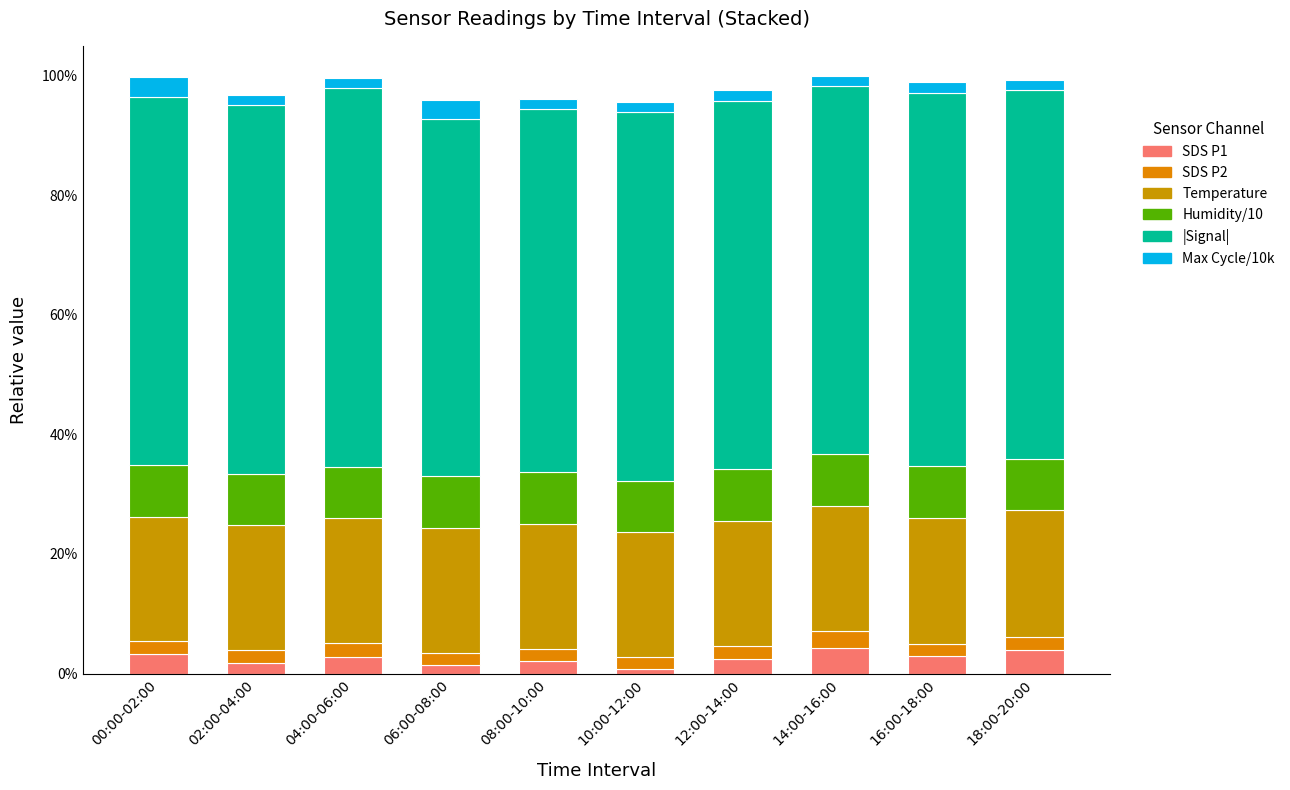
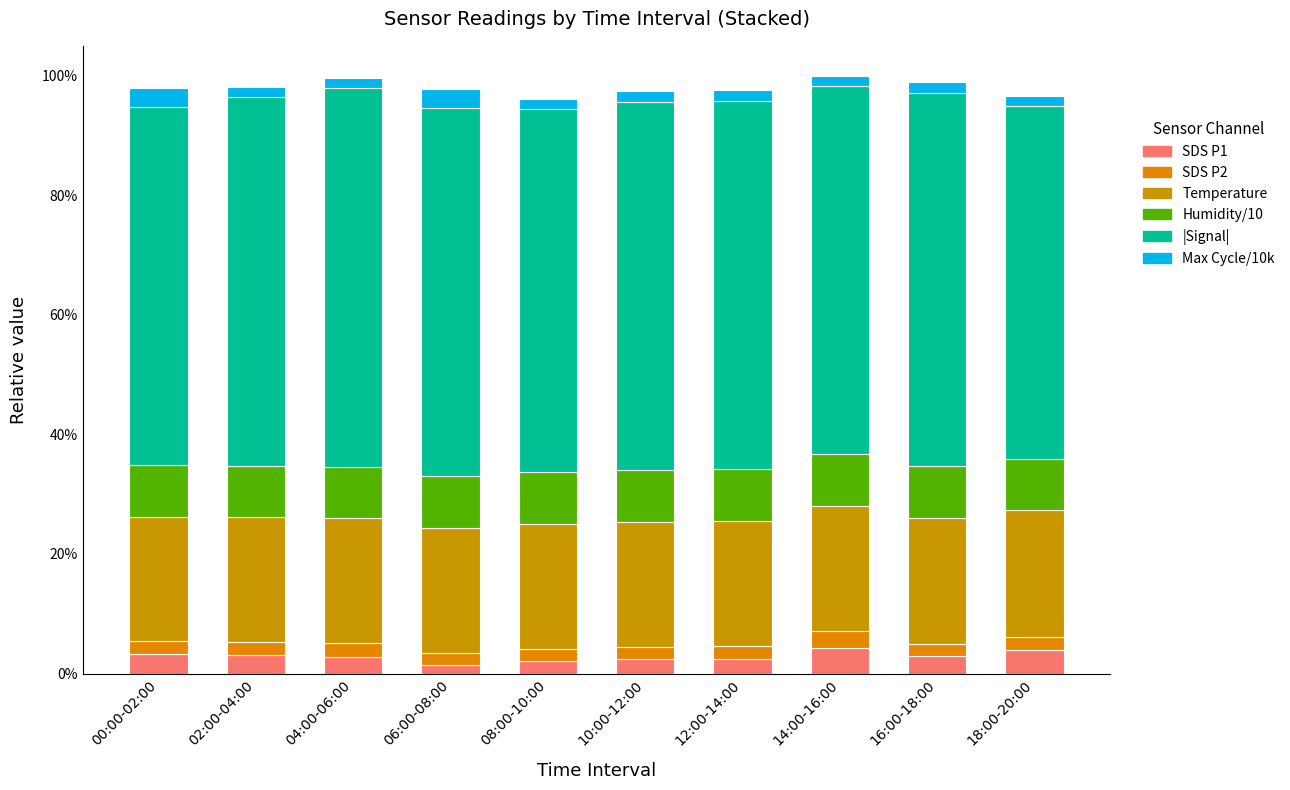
|Signal|, 00:00-02:00: 62% -> 60%
SDS P1, 02:00-04:00: 2% -> 3%
|Signal|, 06:00-08:00: 60% -> 62%
SDS P1, 10:00-12:00: 1% -> 2%
|Signal|, 18:00-20:00: 62% -> 59%
